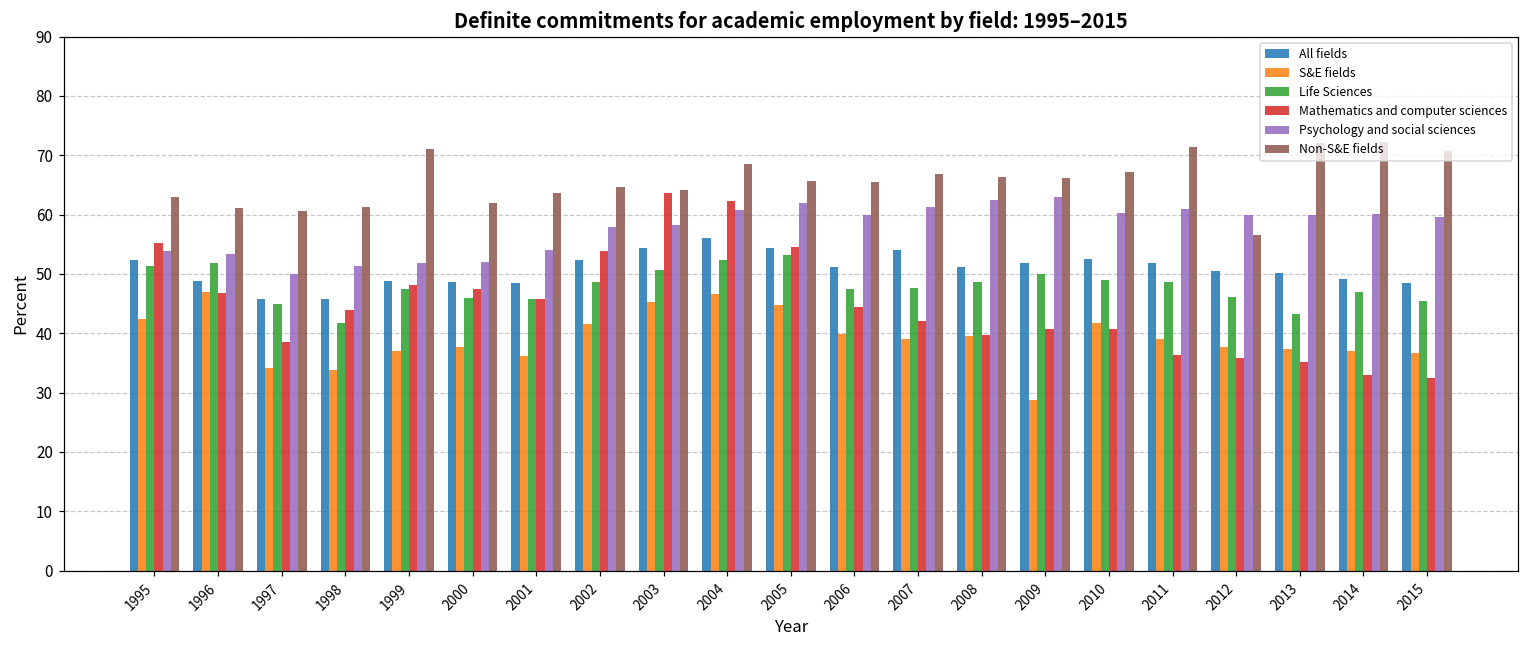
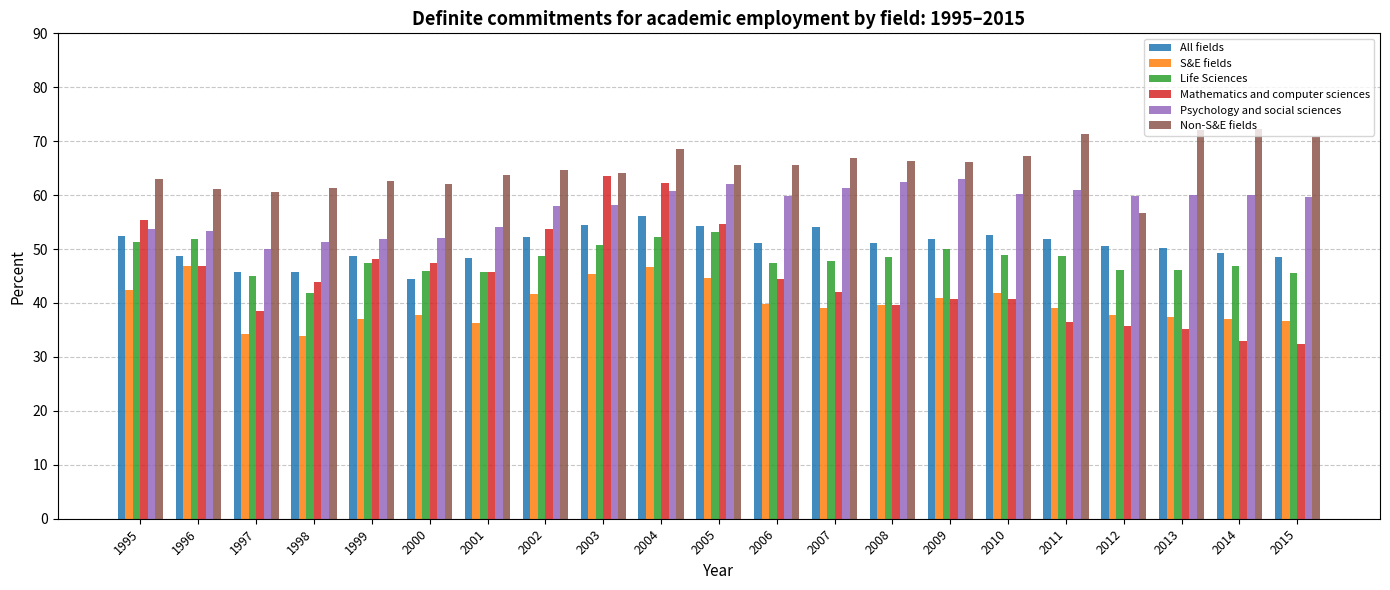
Non-S&E fields, 1999: 71 -> 63
All fields, 2000: 49 -> 45
S&E fields, 2009: 29 -> 41
Life Sciences, 2013: 43 -> 46
